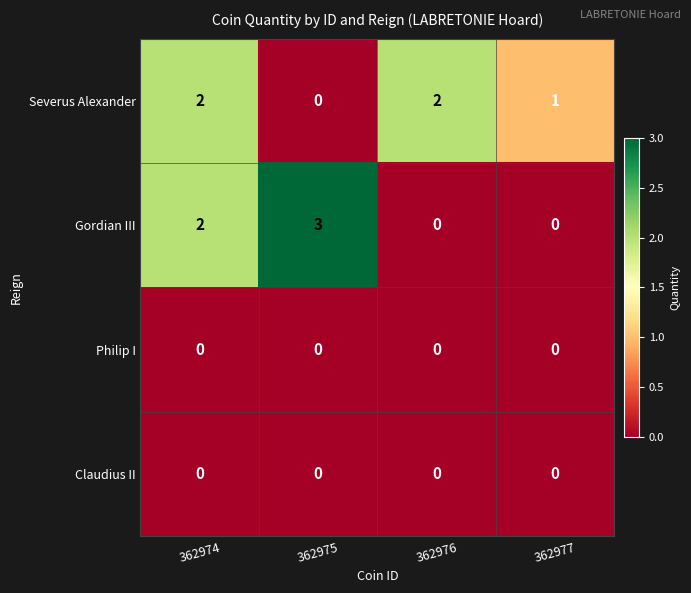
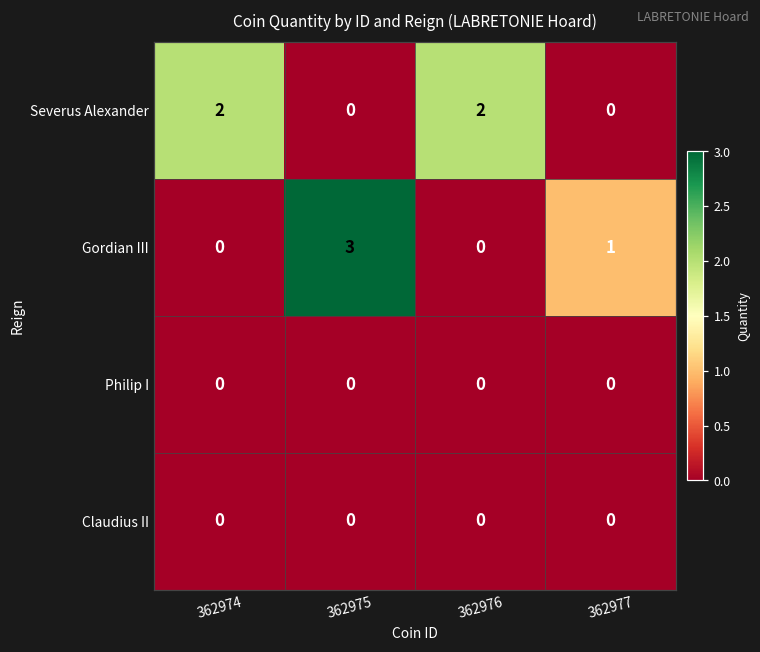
Severus Alexander, 362977: 1 -> 0
Gordian III, 362974: 2 -> 0
Gordian III, 362977: 0 -> 1
